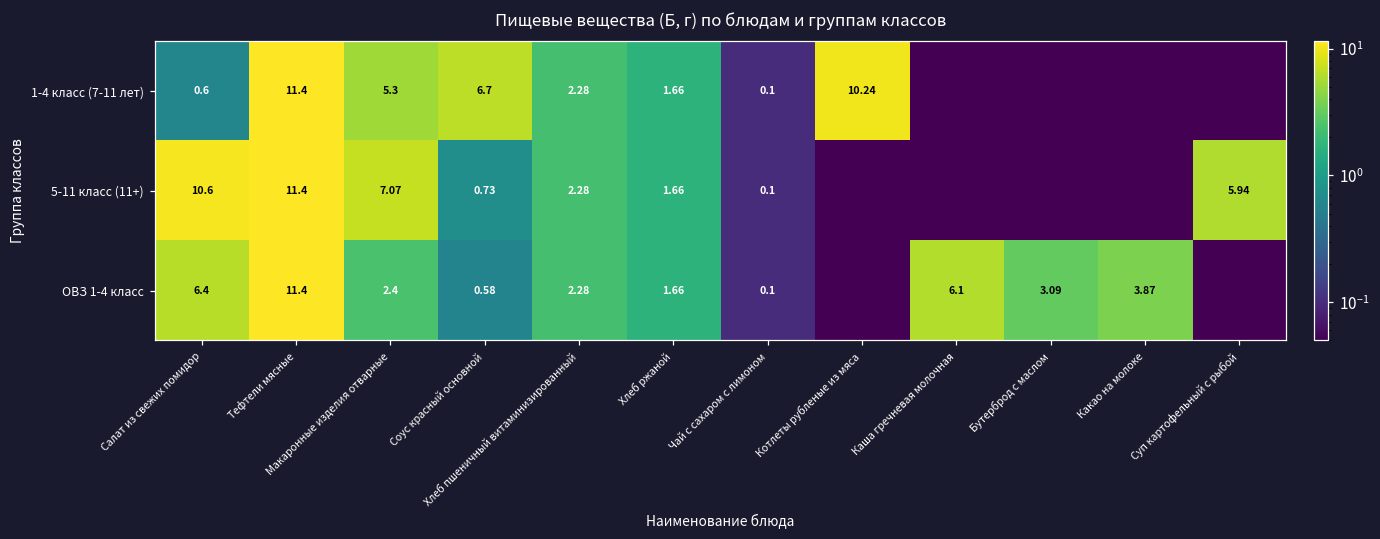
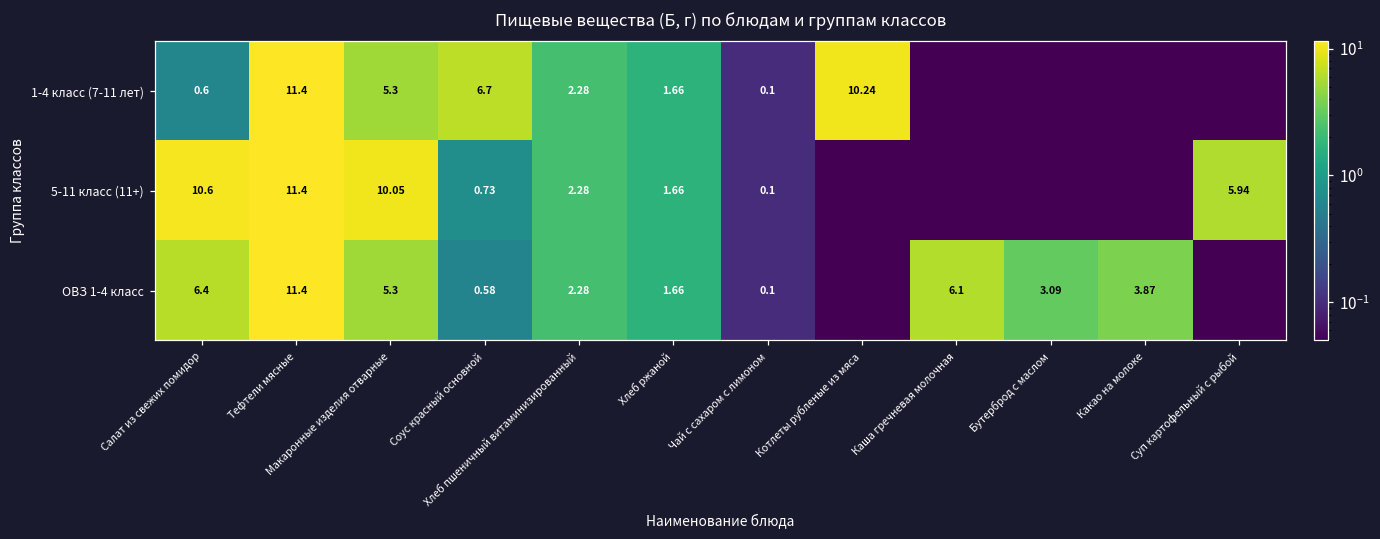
5-11 класс (11+), Макаронные изделия отварные: 7.07 -> 10.05
ОВЗ 1-4 класс, Макаронные изделия отварные: 2.4 -> 5.3
